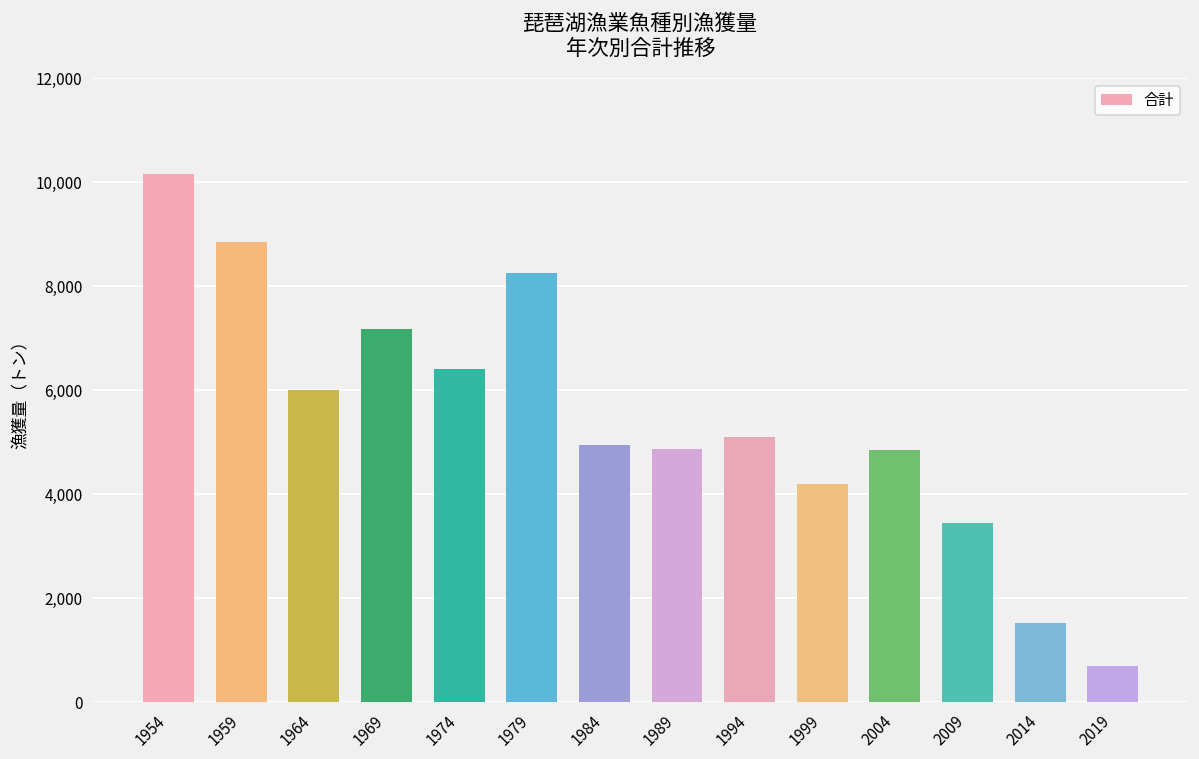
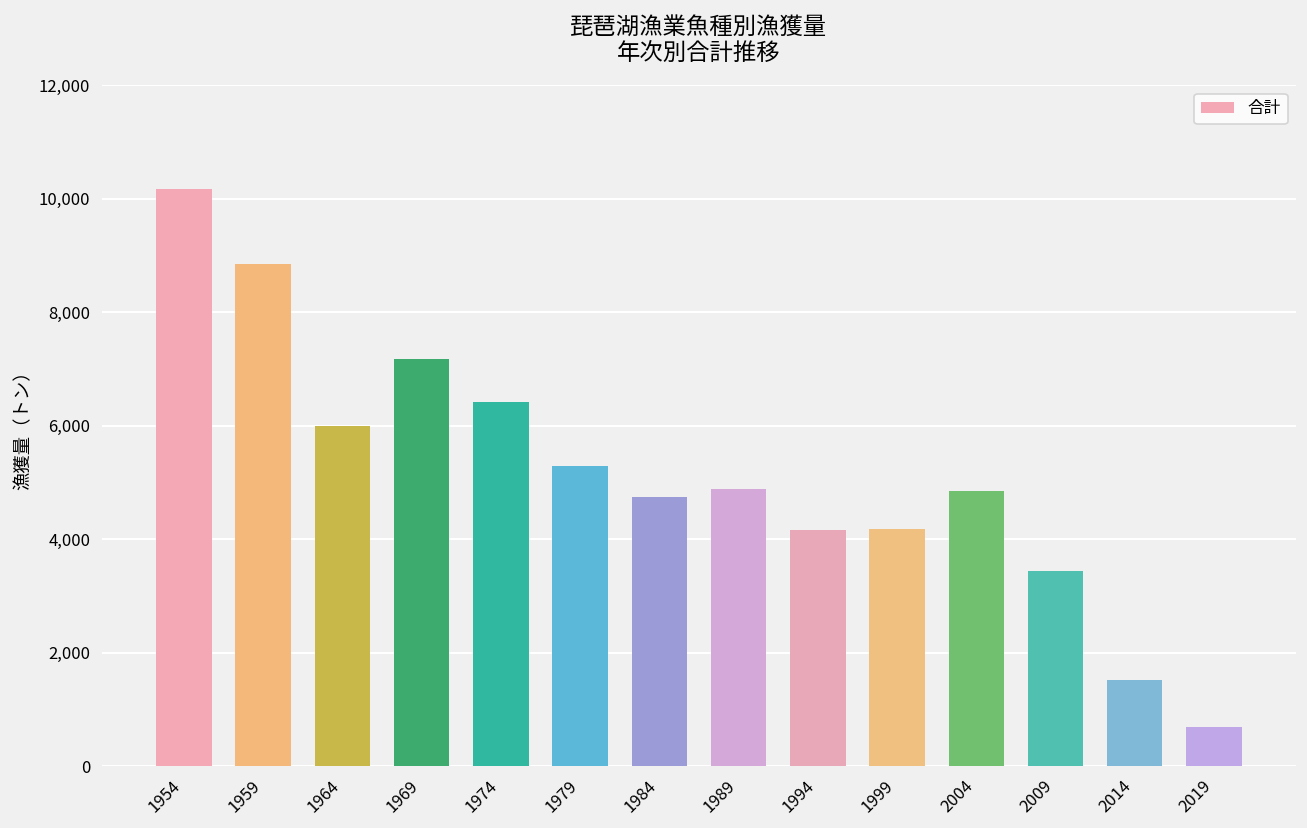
1979: 8,300 -> 5,300
1984: 5,000 -> 4,700
1994: 5,100 -> 4,200
